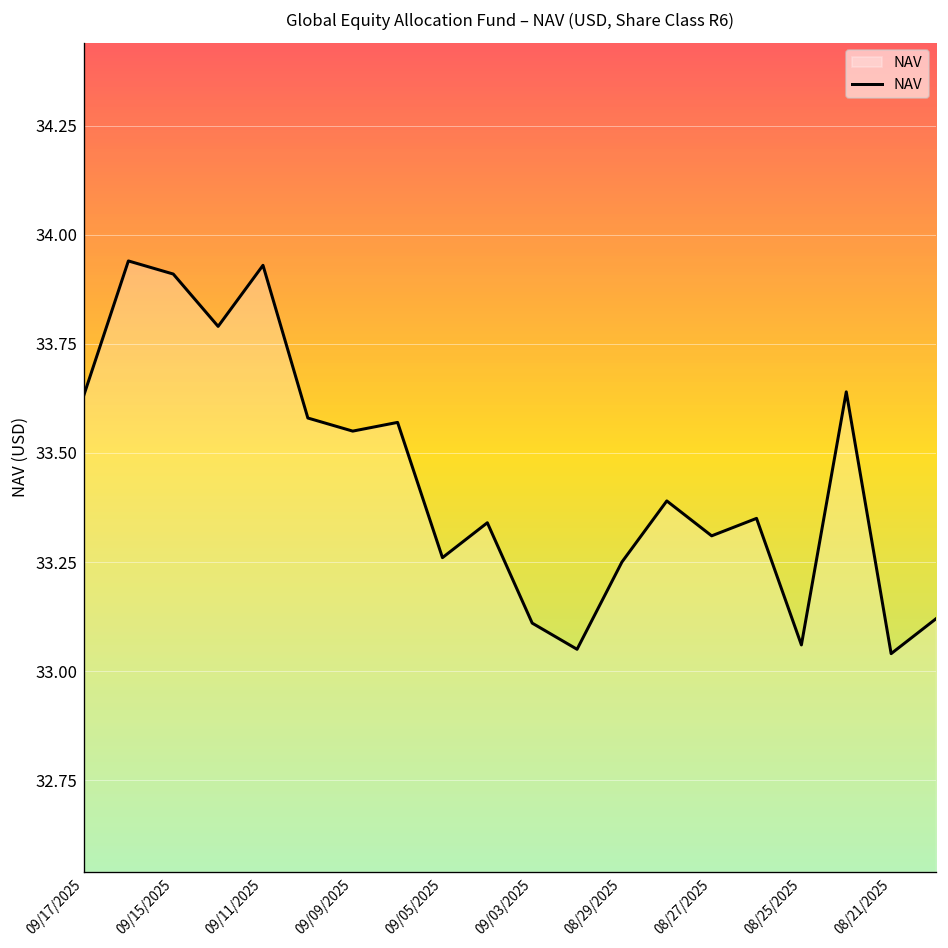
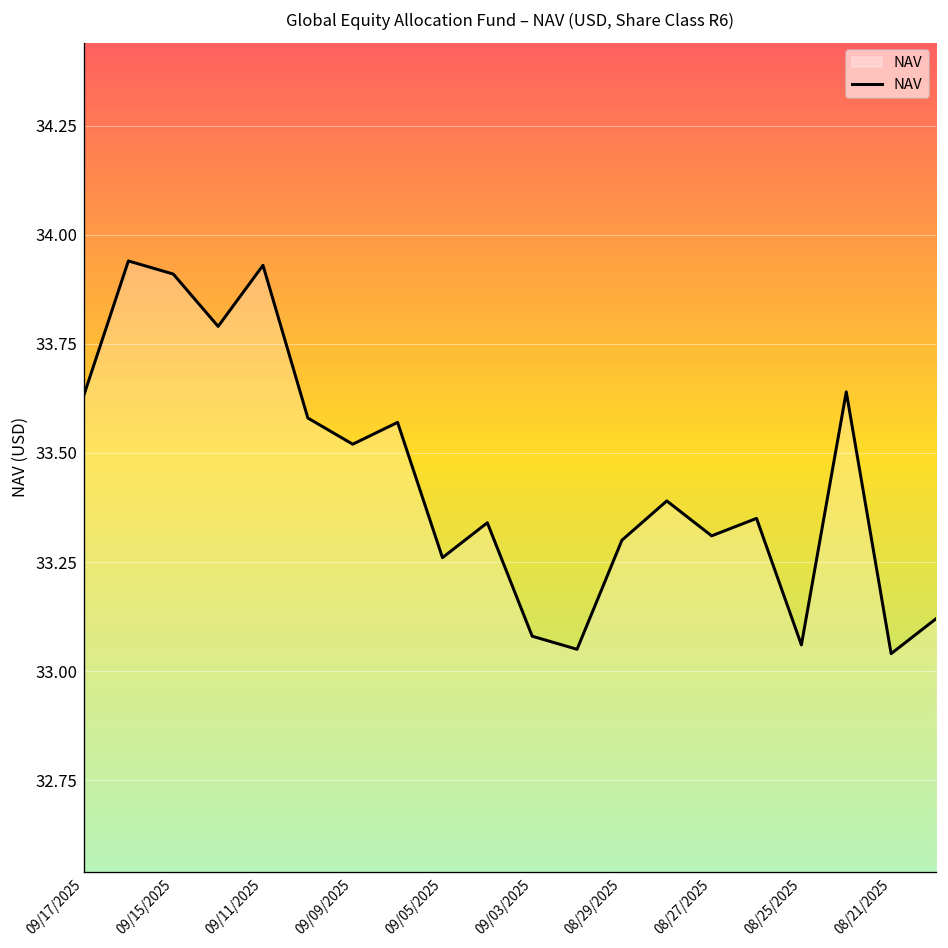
09/09/2025: 33.55 -> 33.52
09/03/2025: 33.11 -> 33.08
08/29/2025: 33.25 -> 33.30
